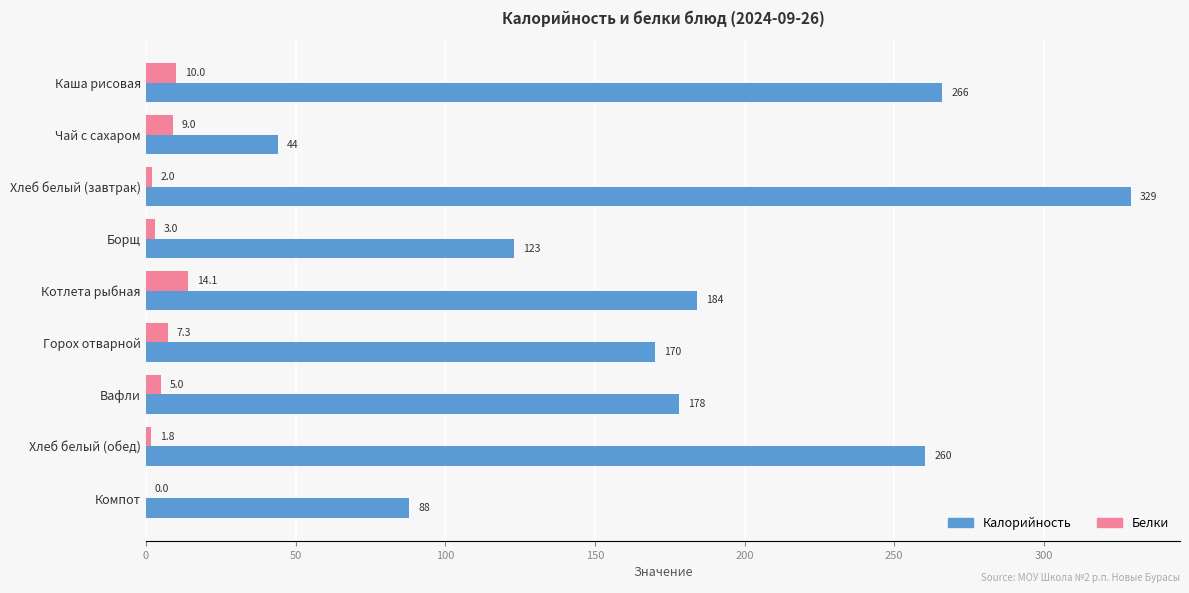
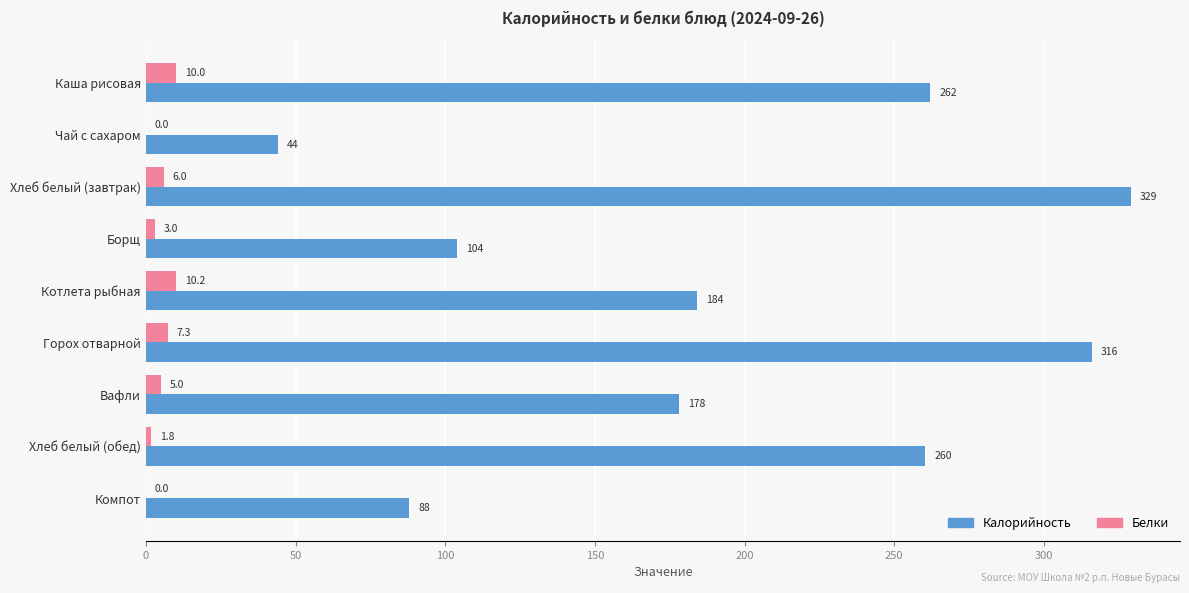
Калорийность, Каша рисовая: 266 -> 262
Белки, Чай с сахаром: 9.0 -> 0.0
Белки, Хлеб белый (завтрак): 2.0 -> 6.0
Калорийность, Борщ: 123 -> 104
Белки, Котлета рыбная: 14.1 -> 10.2
Калорийность, Горох отварной: 170 -> 316
